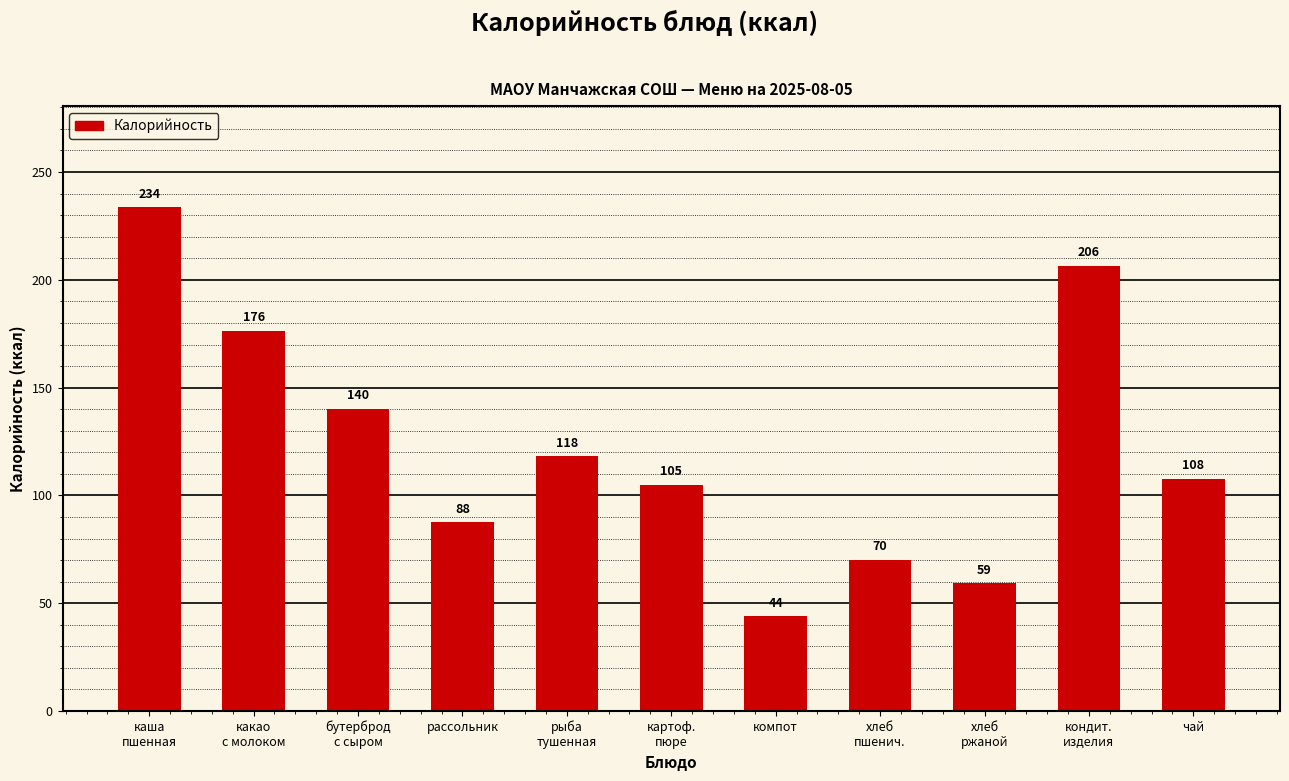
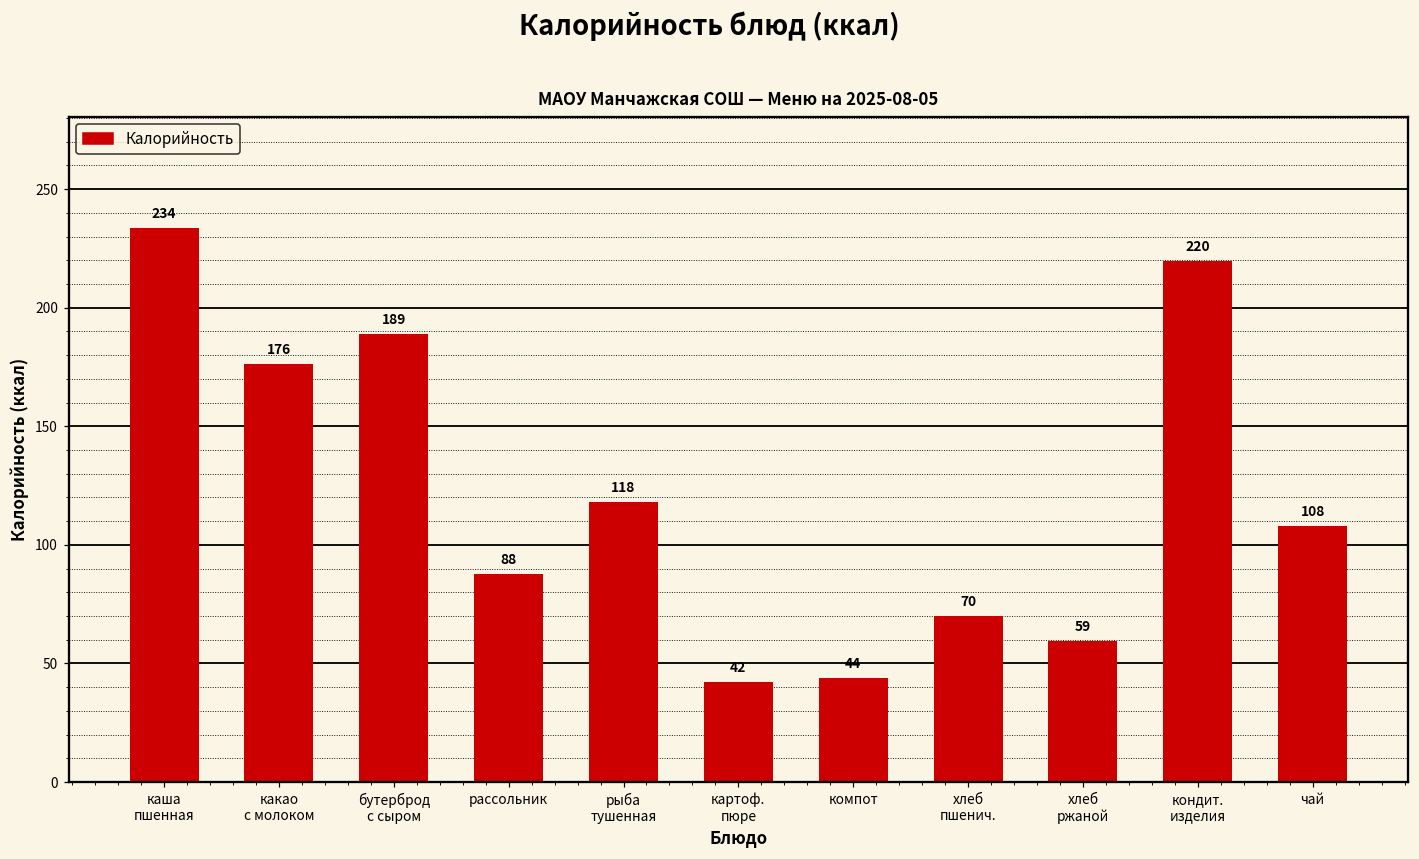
бутерброд с сыром: 140 -> 189
картоф. пюре: 105 -> 42
кондит. изделия: 206 -> 220
